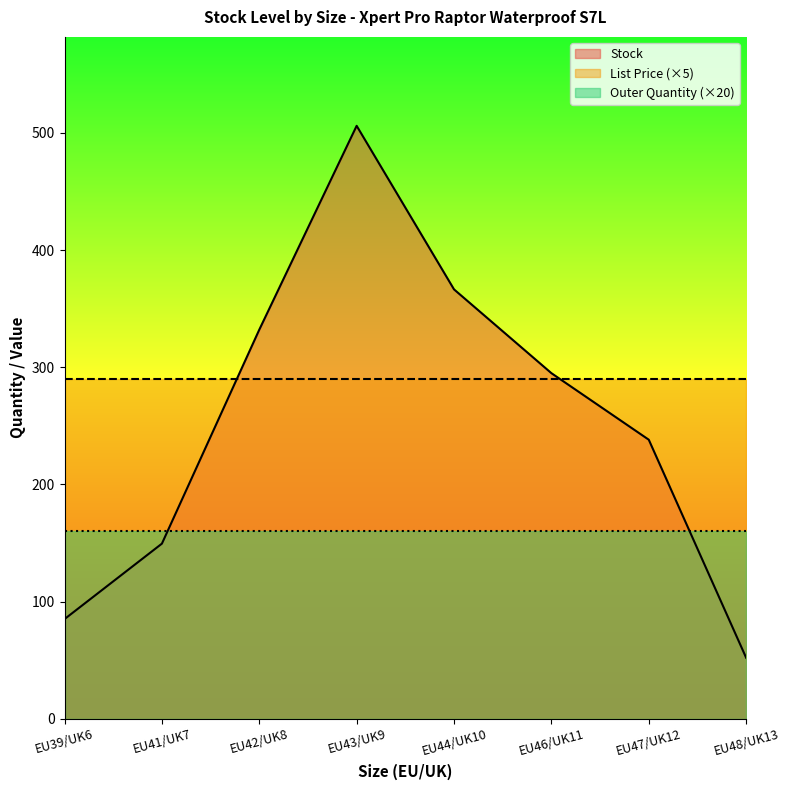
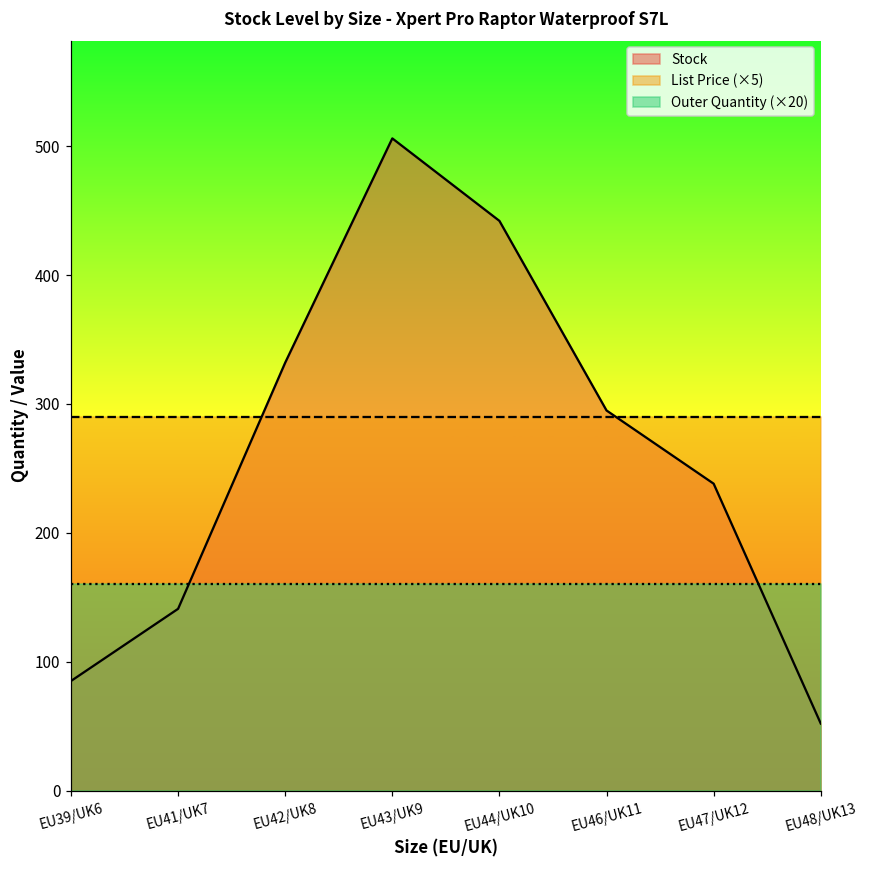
Stock, EU41/UK7: 149 -> 141
Stock, EU44/UK10: 366 -> 442
